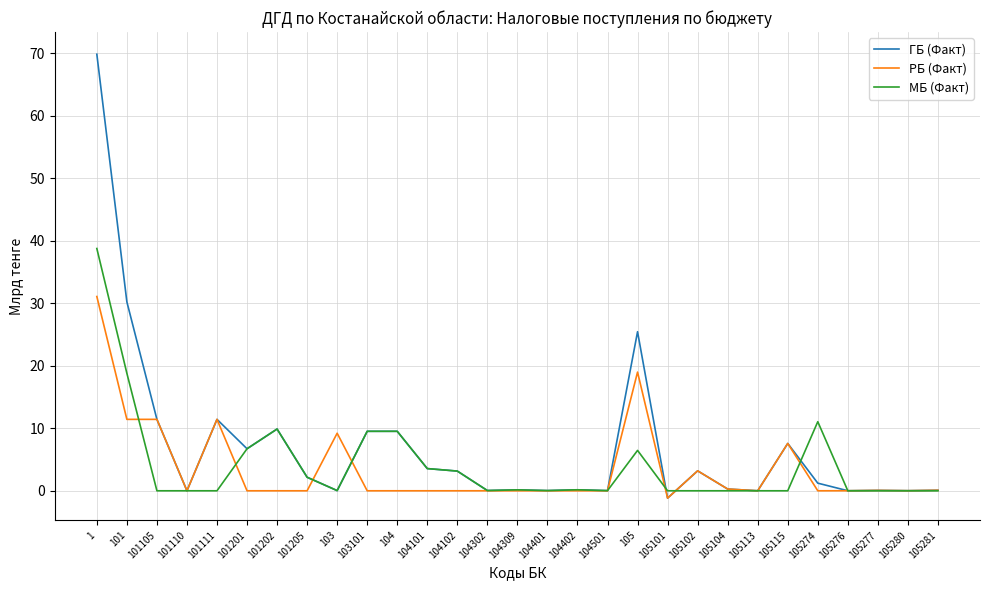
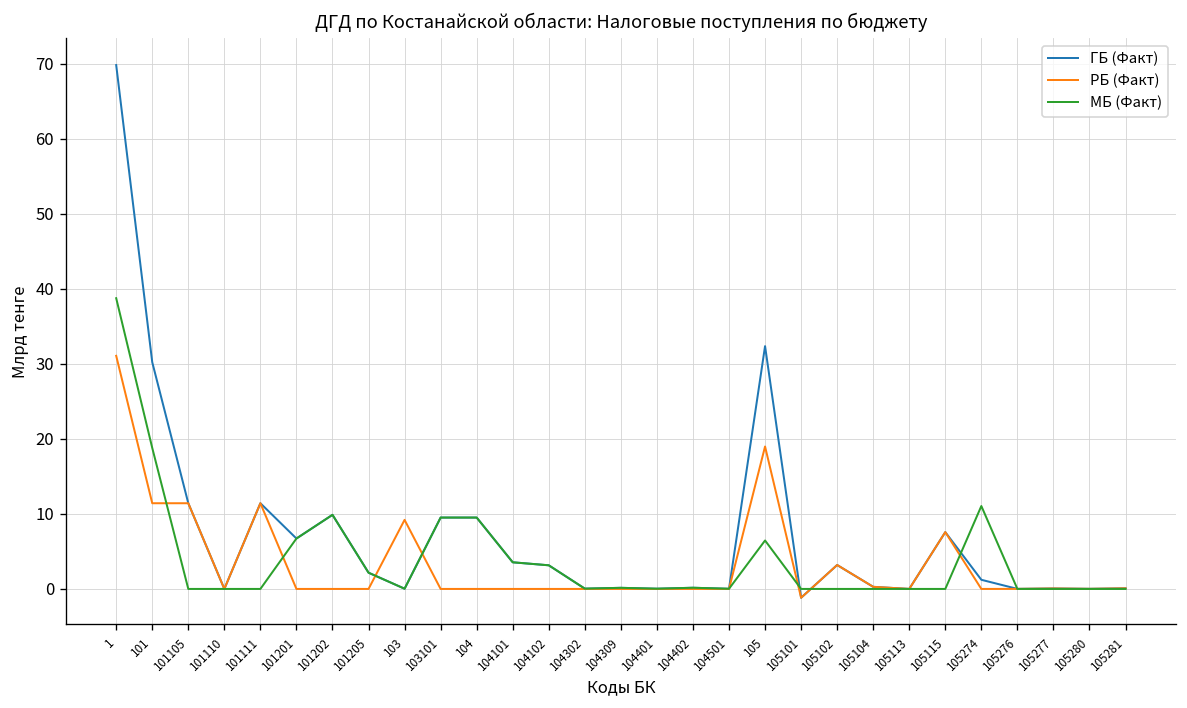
ГБ (Факт), 105: 25 -> 32
